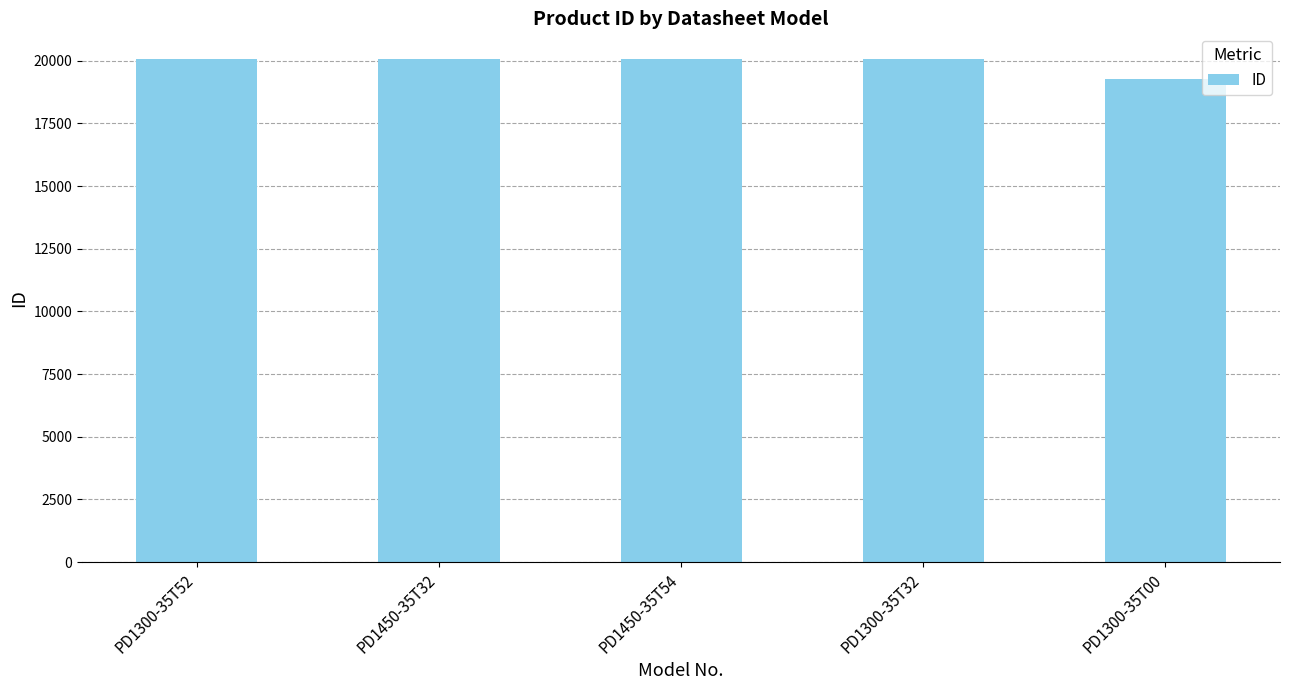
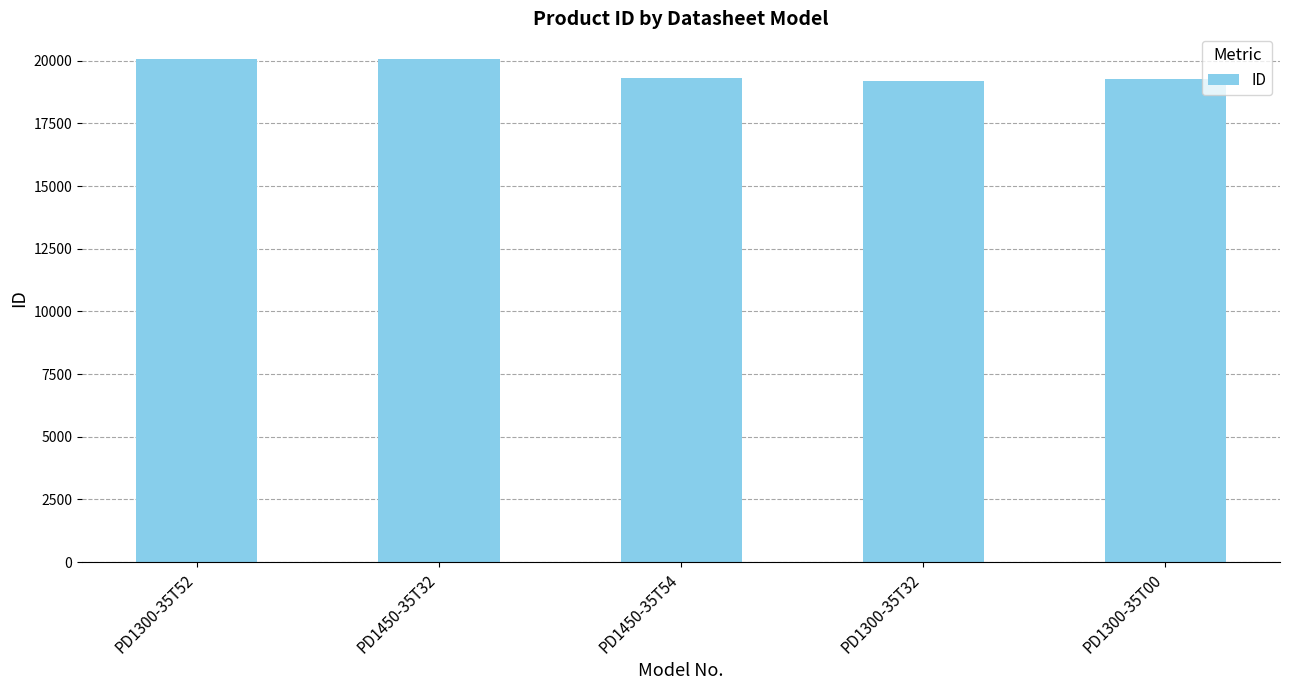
PD1450-35T54: 20100 -> 19300
PD1300-35T32: 20100 -> 19200
